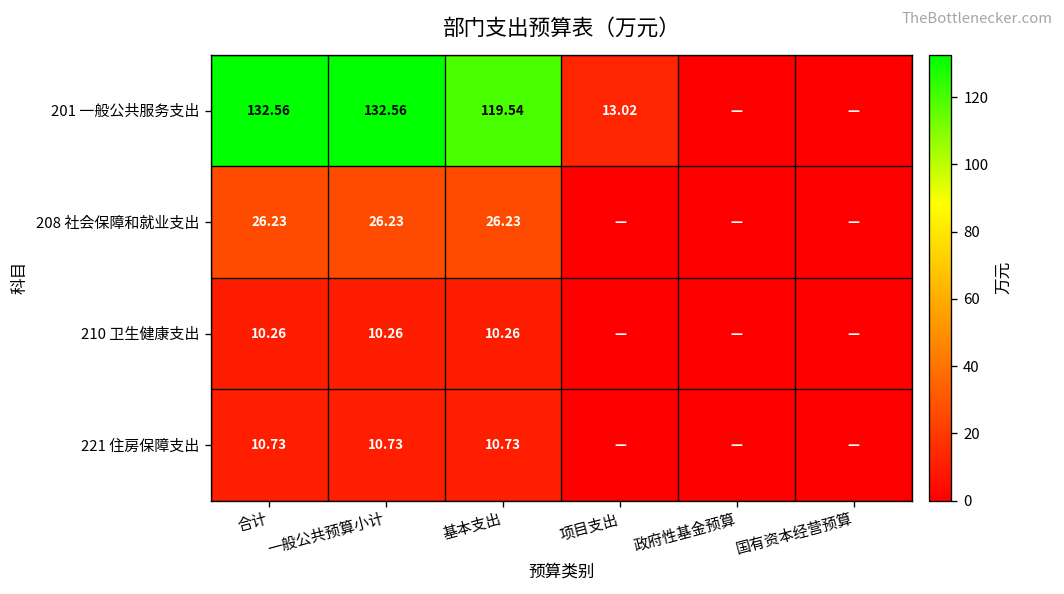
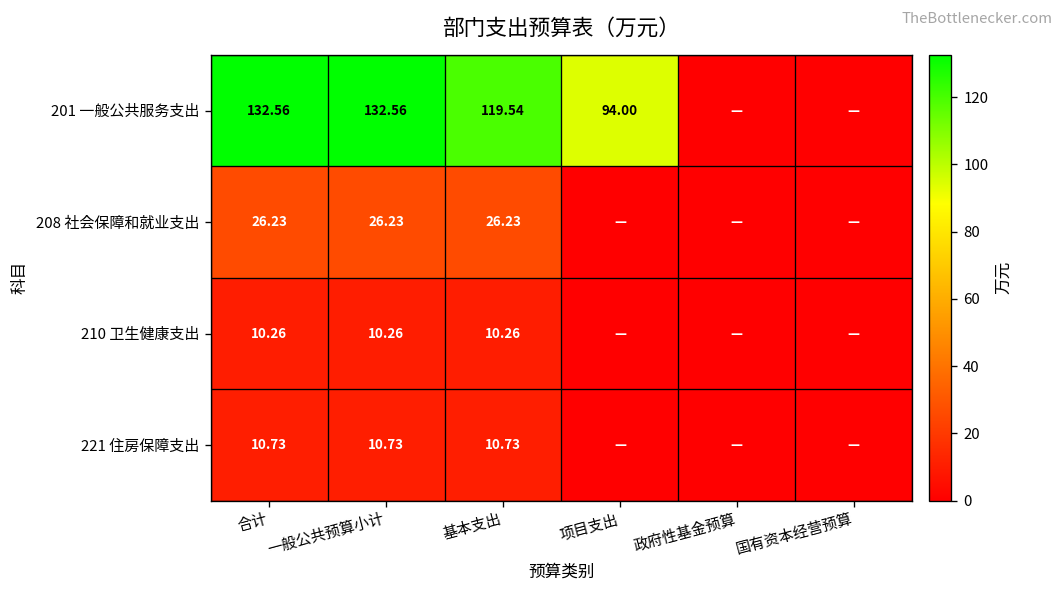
201 一般公共服务支出, 项目支出: 13.02 -> 94.00
